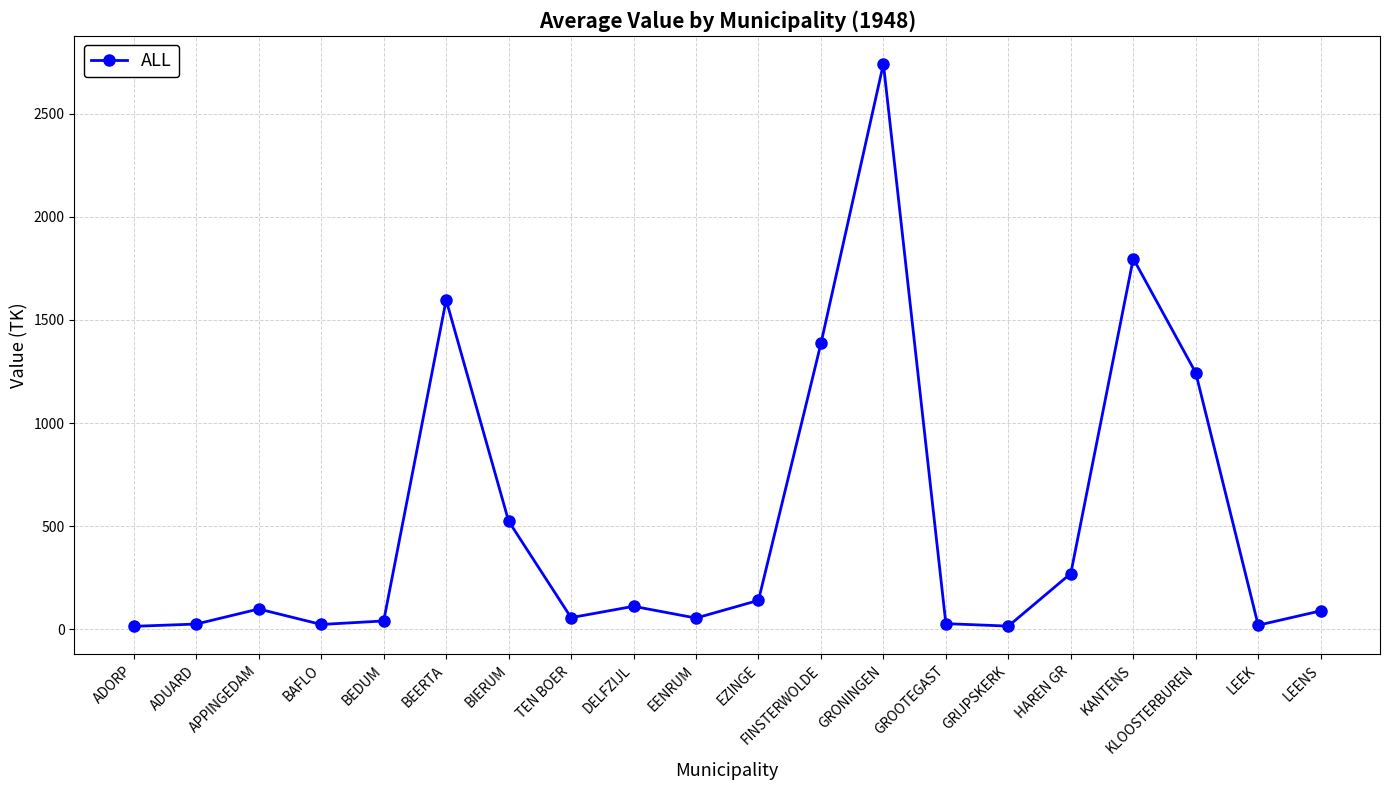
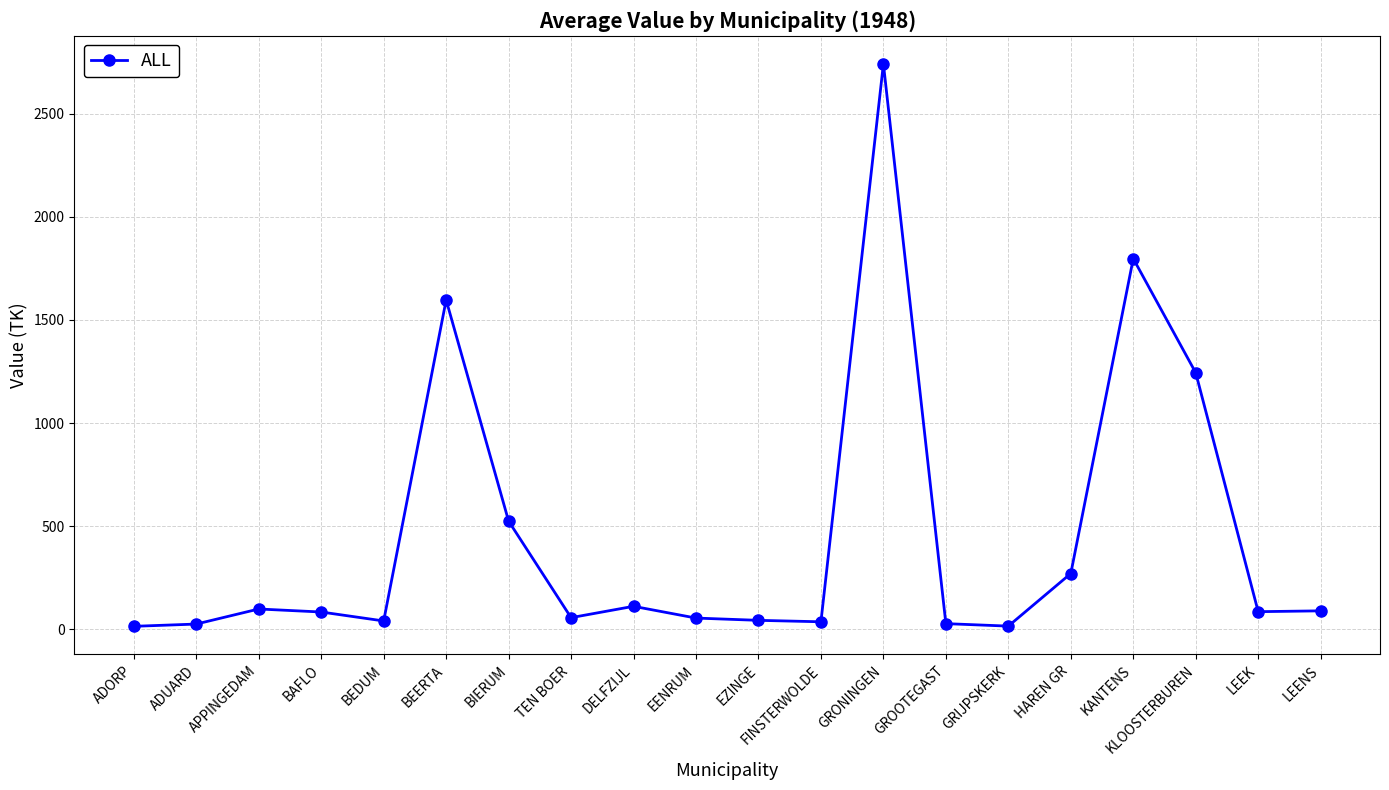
BAFLO: 20 -> 80
EZINGE: 140 -> 40
FINSTERWOLDE: 1390 -> 40
LEEK: 20 -> 90
